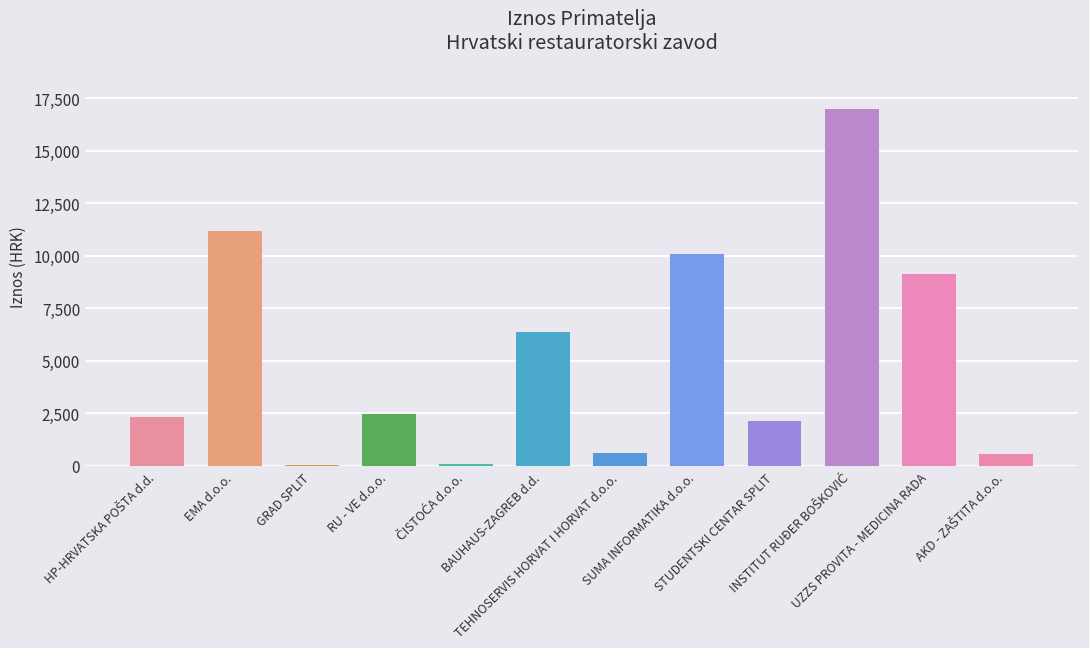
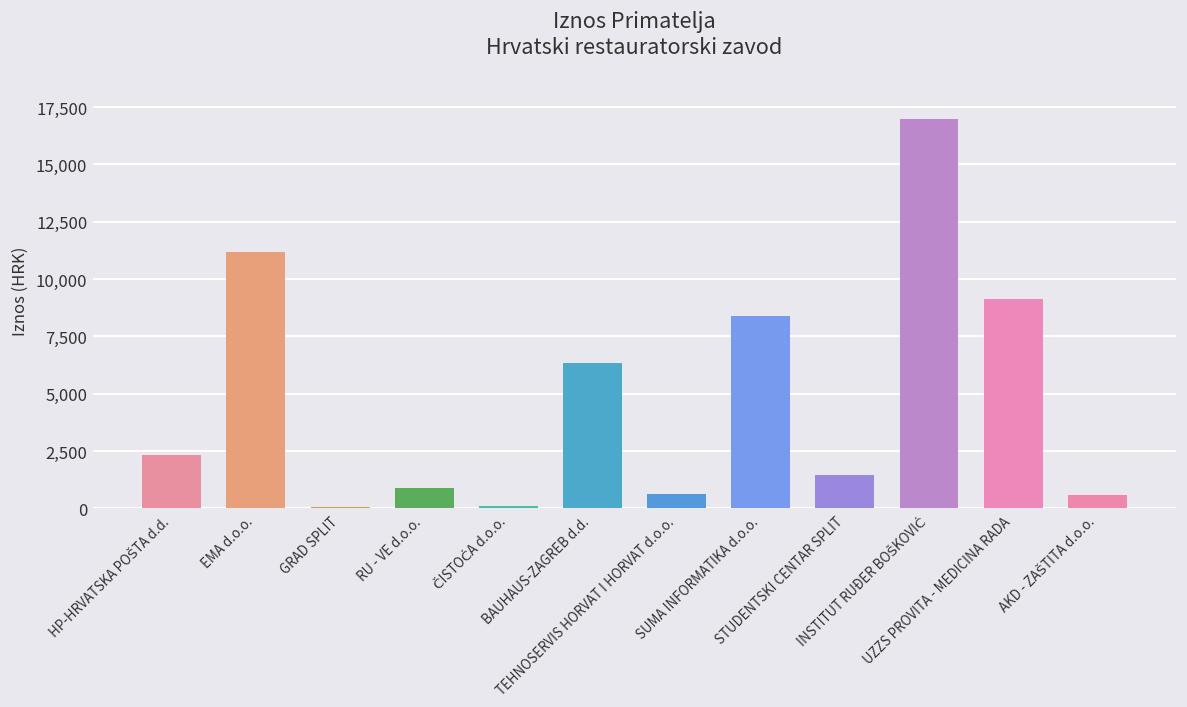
RU - VE d.o.o.: 2,500 -> 900
SUMA INFORMATIKA d.o.o.: 10,100 -> 8,400
STUDENTSKI CENTAR SPLIT: 2,100 -> 1,400
